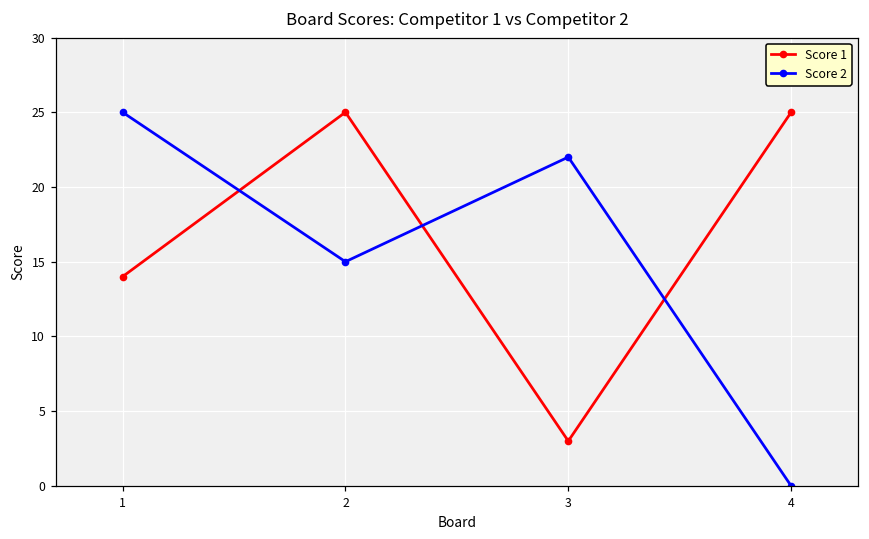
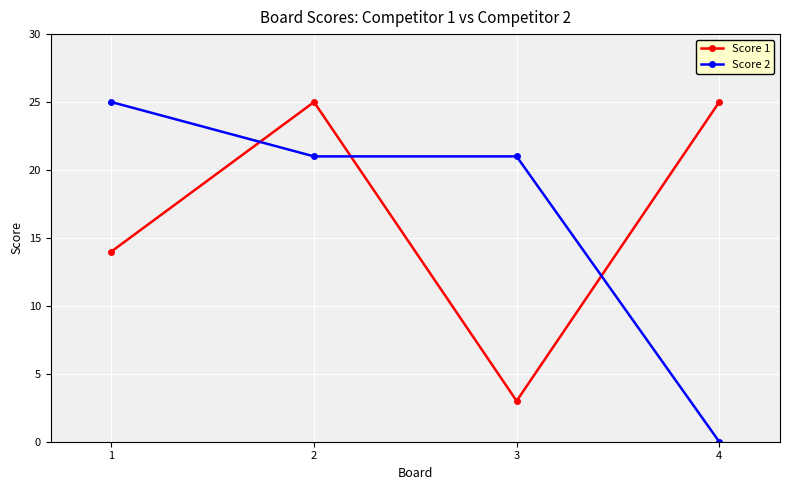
Score 2, 2: 15 -> 21
Score 2, 3: 22 -> 21
